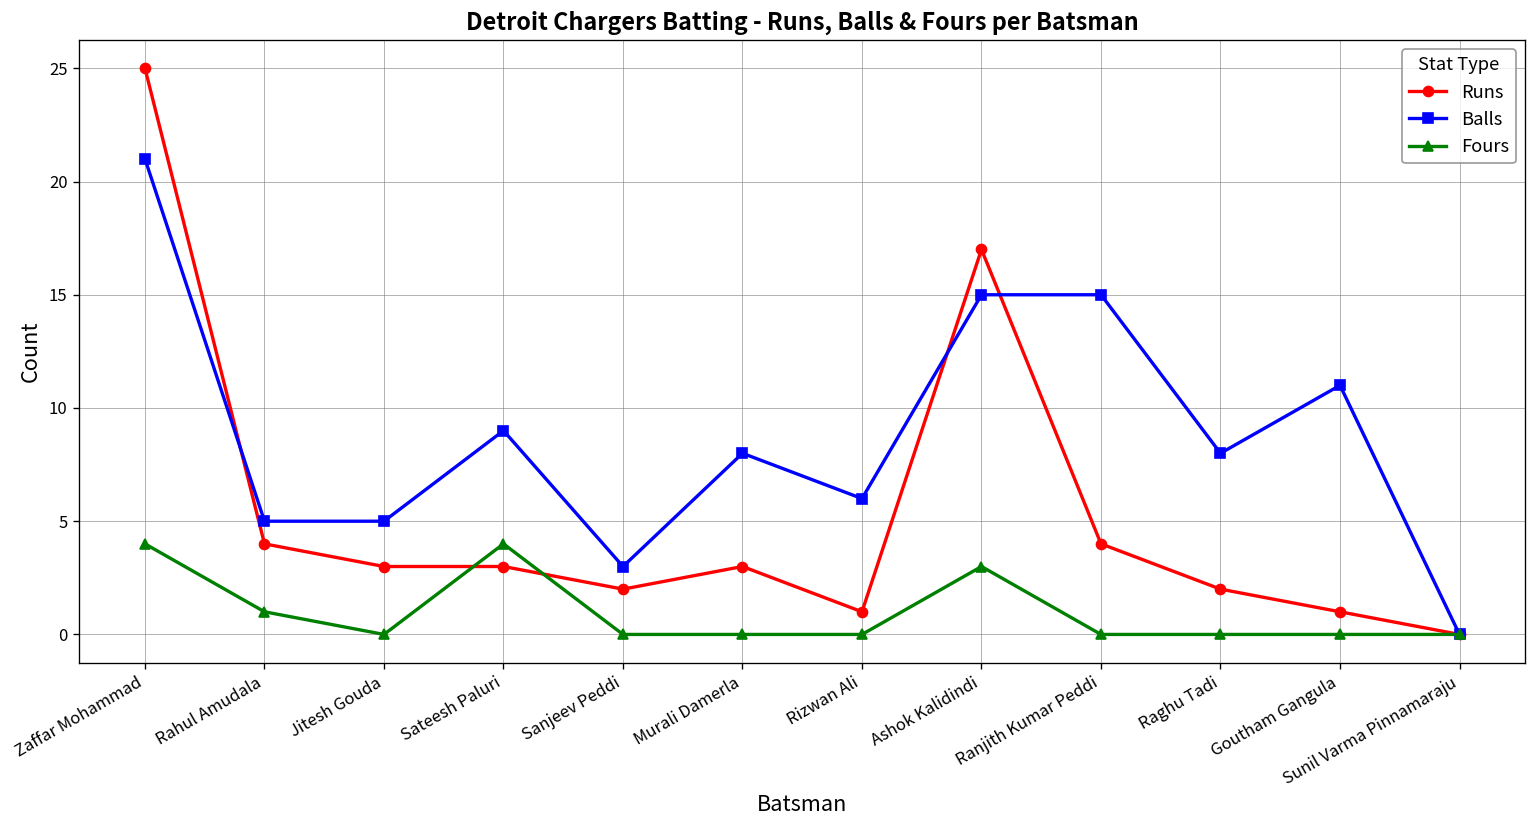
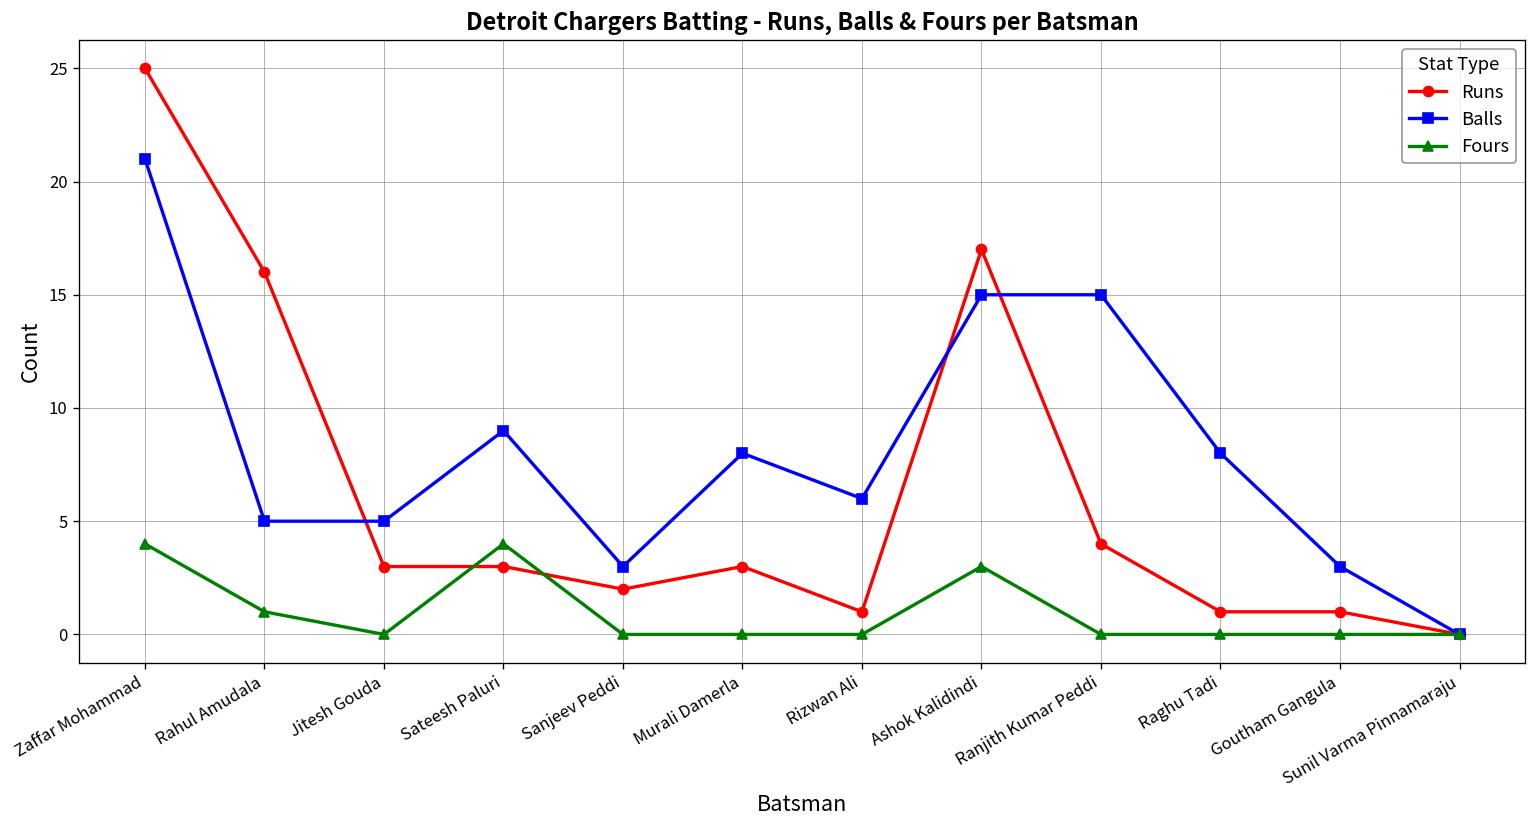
Runs, Rahul Amudala: 4 -> 16
Runs, Raghu Tadi: 2 -> 1
Balls, Goutham Gangula: 11 -> 3
